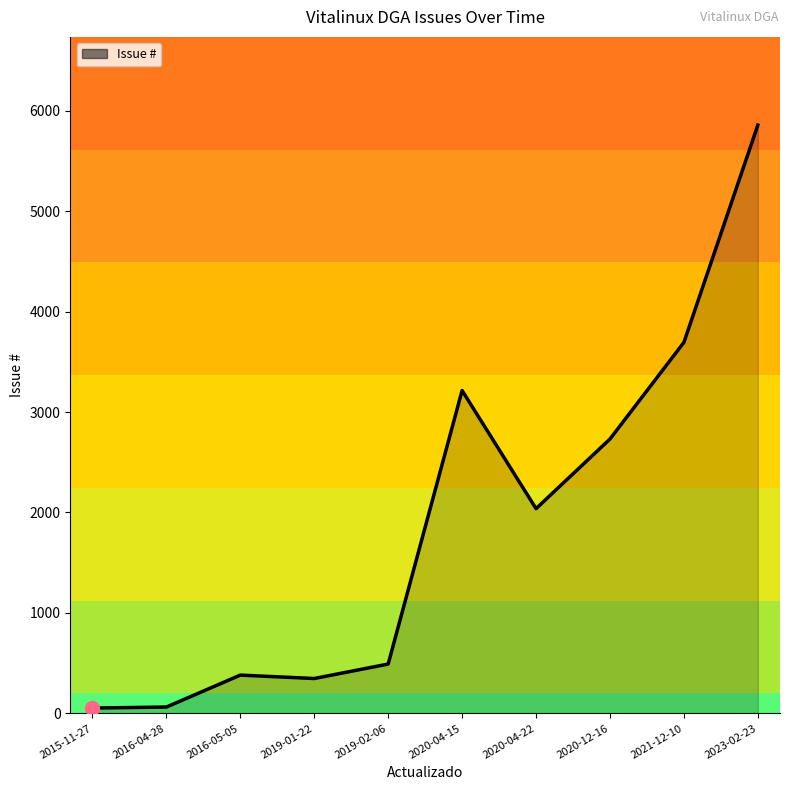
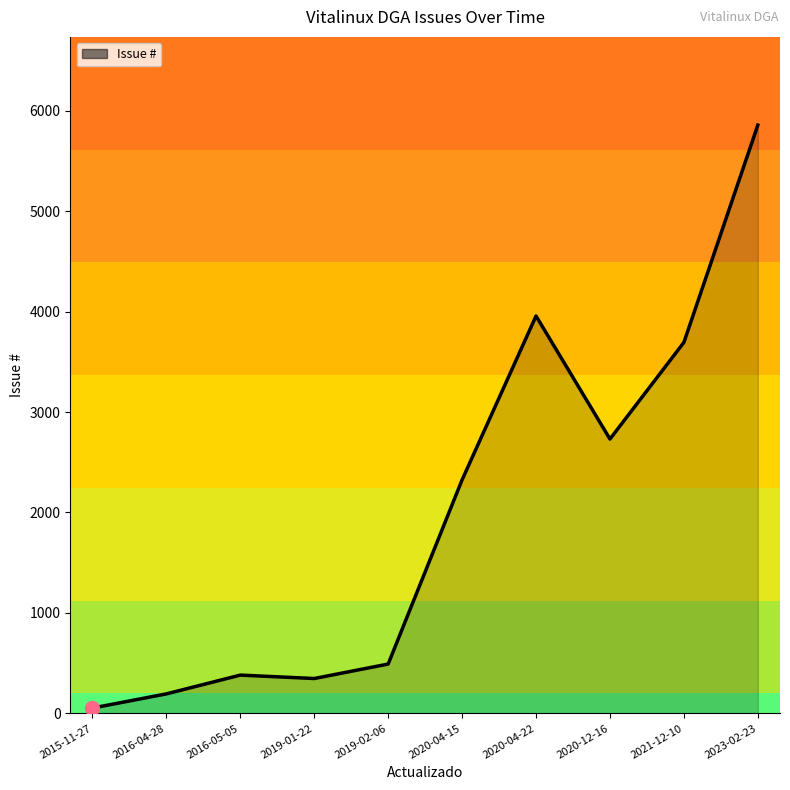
Issue #, 2016-04-28: 60 -> 190
Issue #, 2020-04-15: 3210 -> 2330
Issue #, 2020-04-22: 2040 -> 3960
